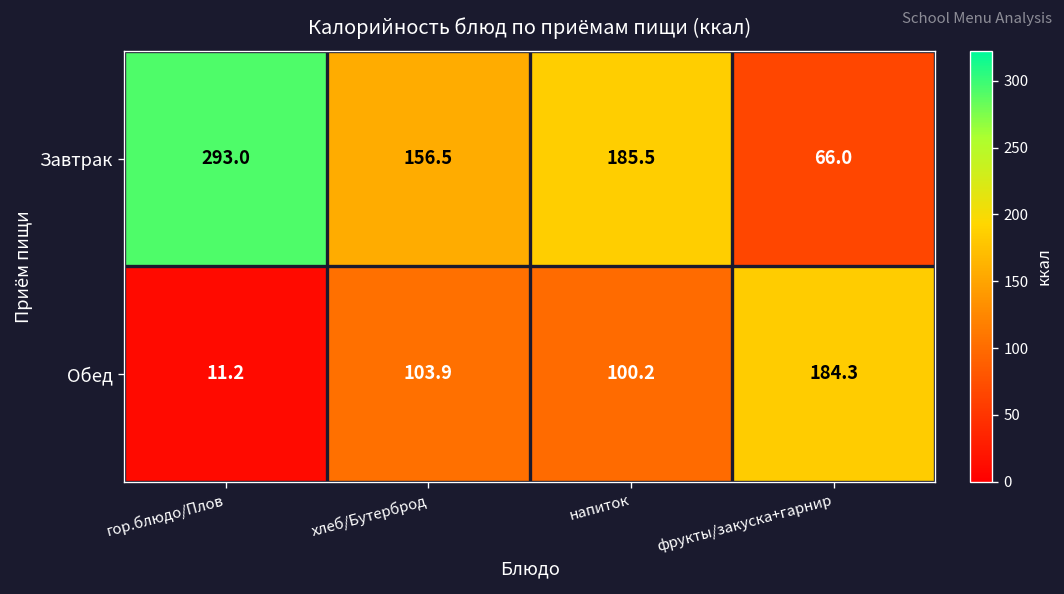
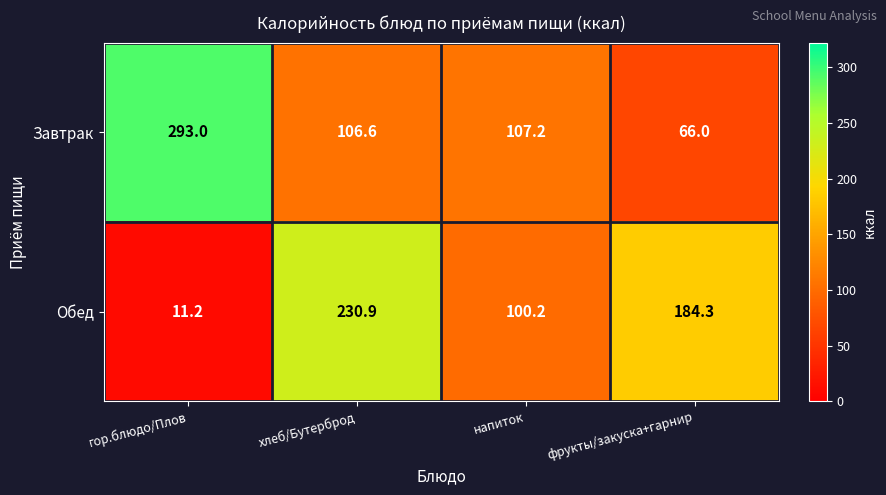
Завтрак, хлеб/Бутерброд: 156.5 -> 106.6
Завтрак, напиток: 185.5 -> 107.2
Обед, хлеб/Бутерброд: 103.9 -> 230.9
